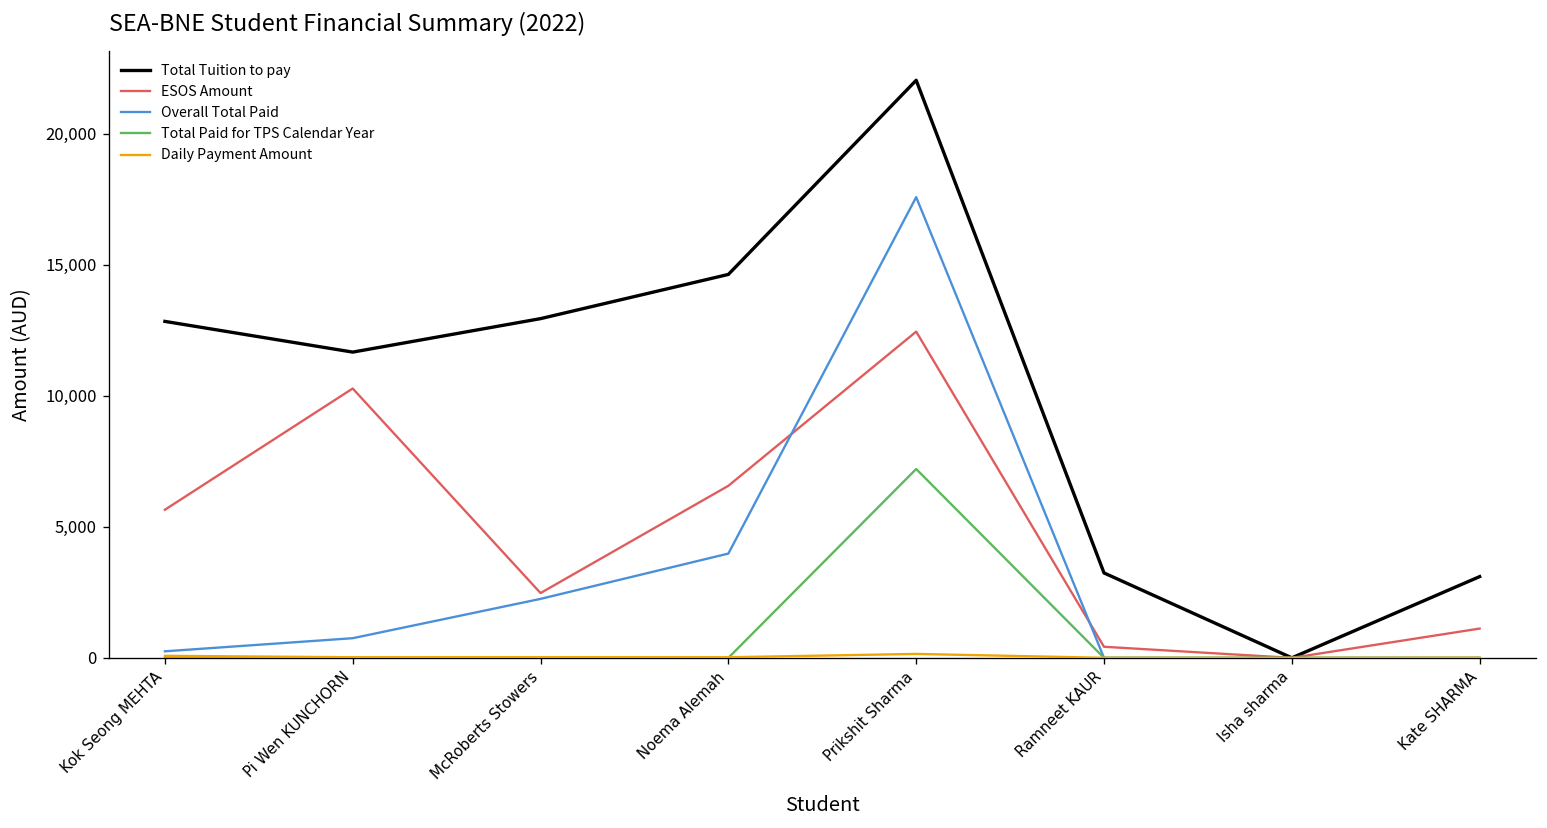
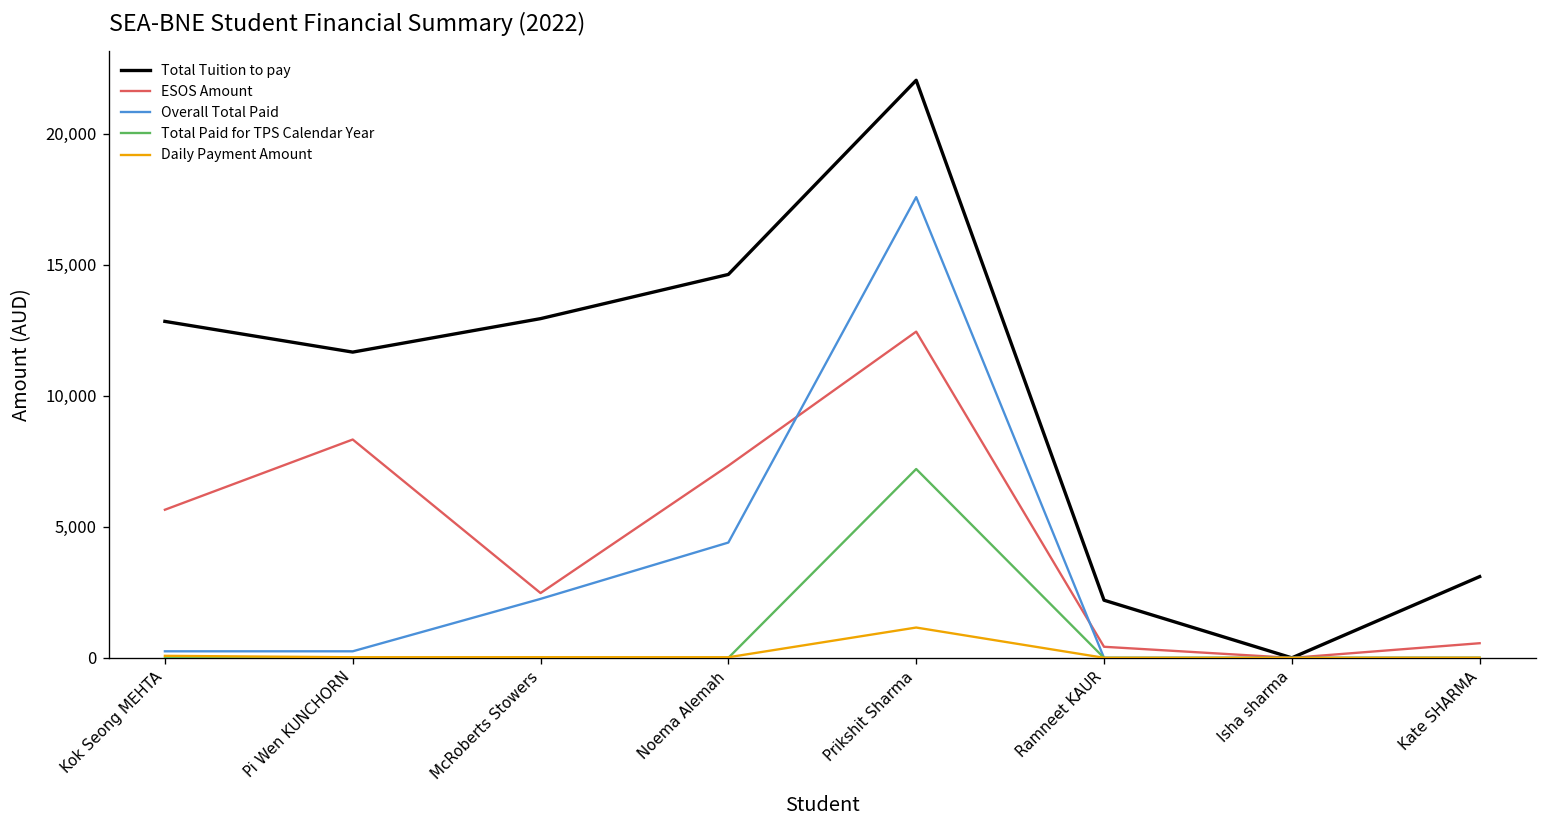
ESOS Amount, Pi Wen KUNCHORN: 10,300 -> 8,300
Overall Total Paid, Pi Wen KUNCHORN: 800 -> 300
ESOS Amount, Noema Alemah: 6,600 -> 7,300
Overall Total Paid, Noema Alemah: 4,000 -> 4,400
Daily Payment Amount, Prikshit Sharma: 100 -> 1,200
Total Tuition to pay, Ramneet KAUR: 3,200 -> 2,200
ESOS Amount, Kate SHARMA: 1,100 -> 600
